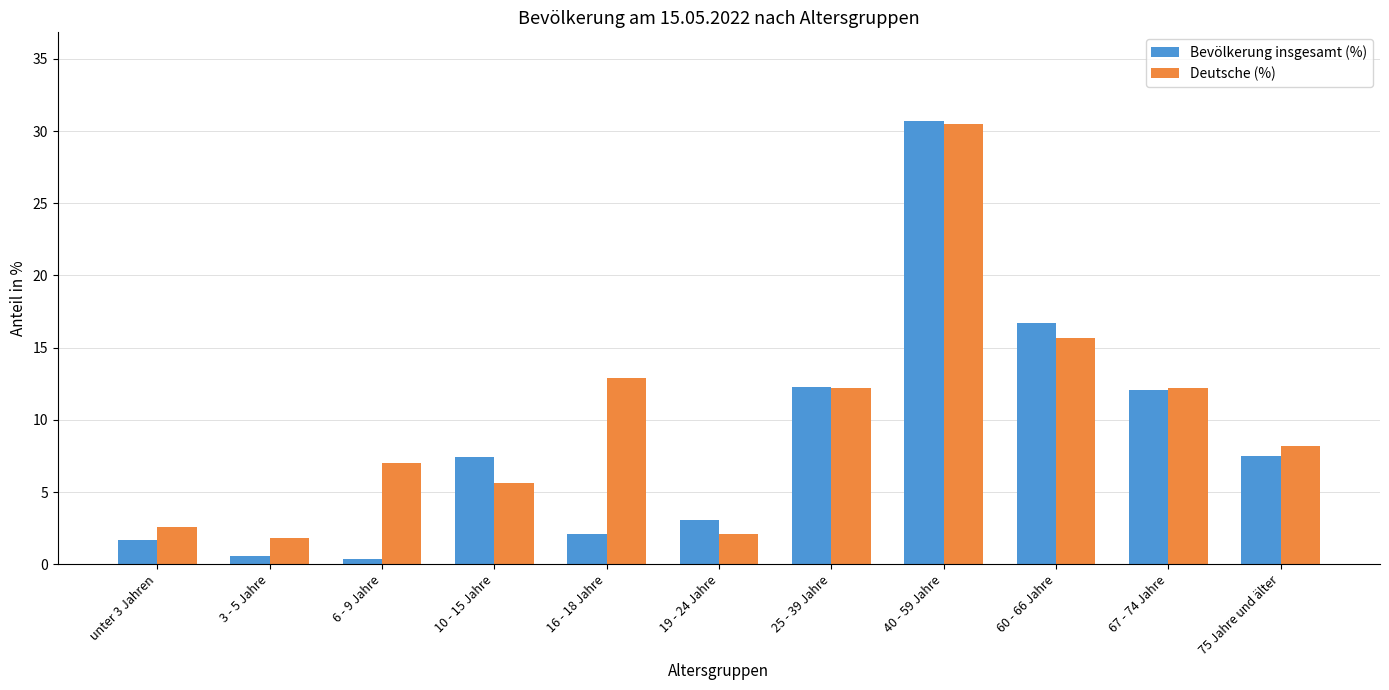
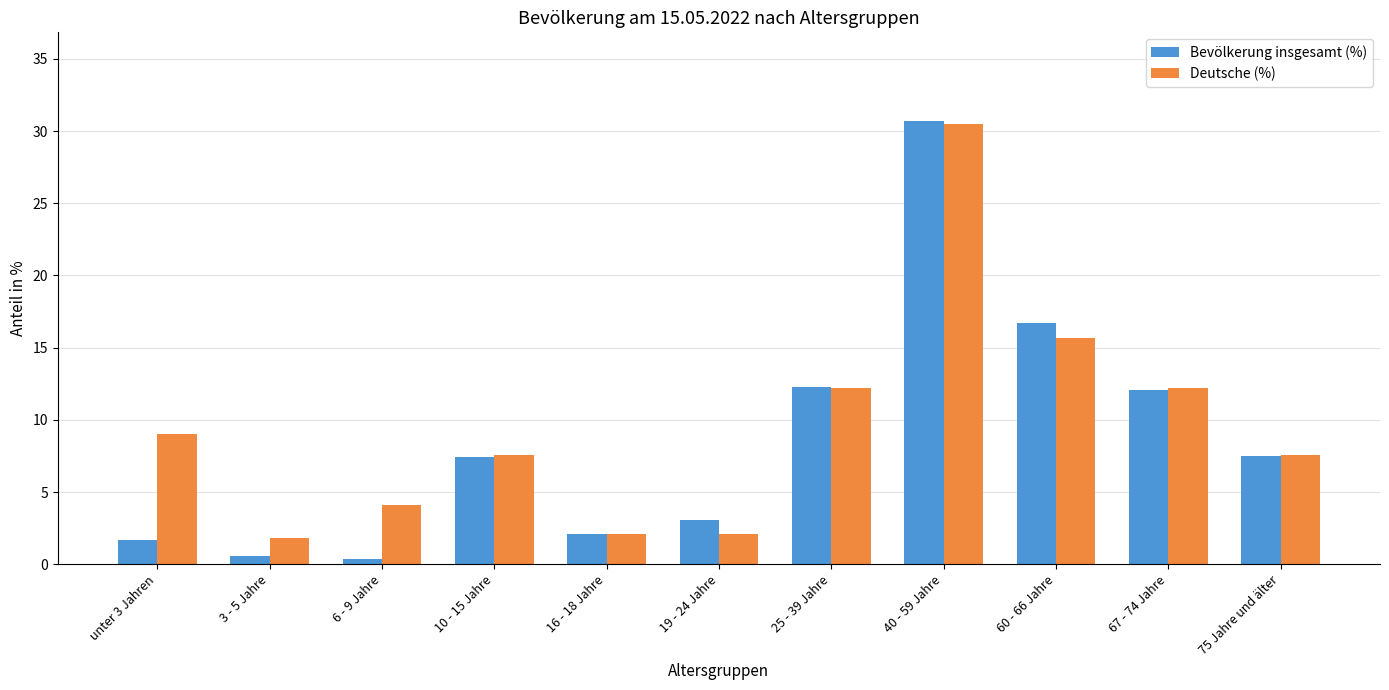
Deutsche (%), unter 3 Jahren: 2.6 -> 9.0
Deutsche (%), 6 - 9 Jahre: 7.0 -> 4.1
Deutsche (%), 10 - 15 Jahre: 5.6 -> 7.6
Deutsche (%), 16 - 18 Jahre: 12.9 -> 2.1
Deutsche (%), 75 Jahre und älter: 8.2 -> 7.6
